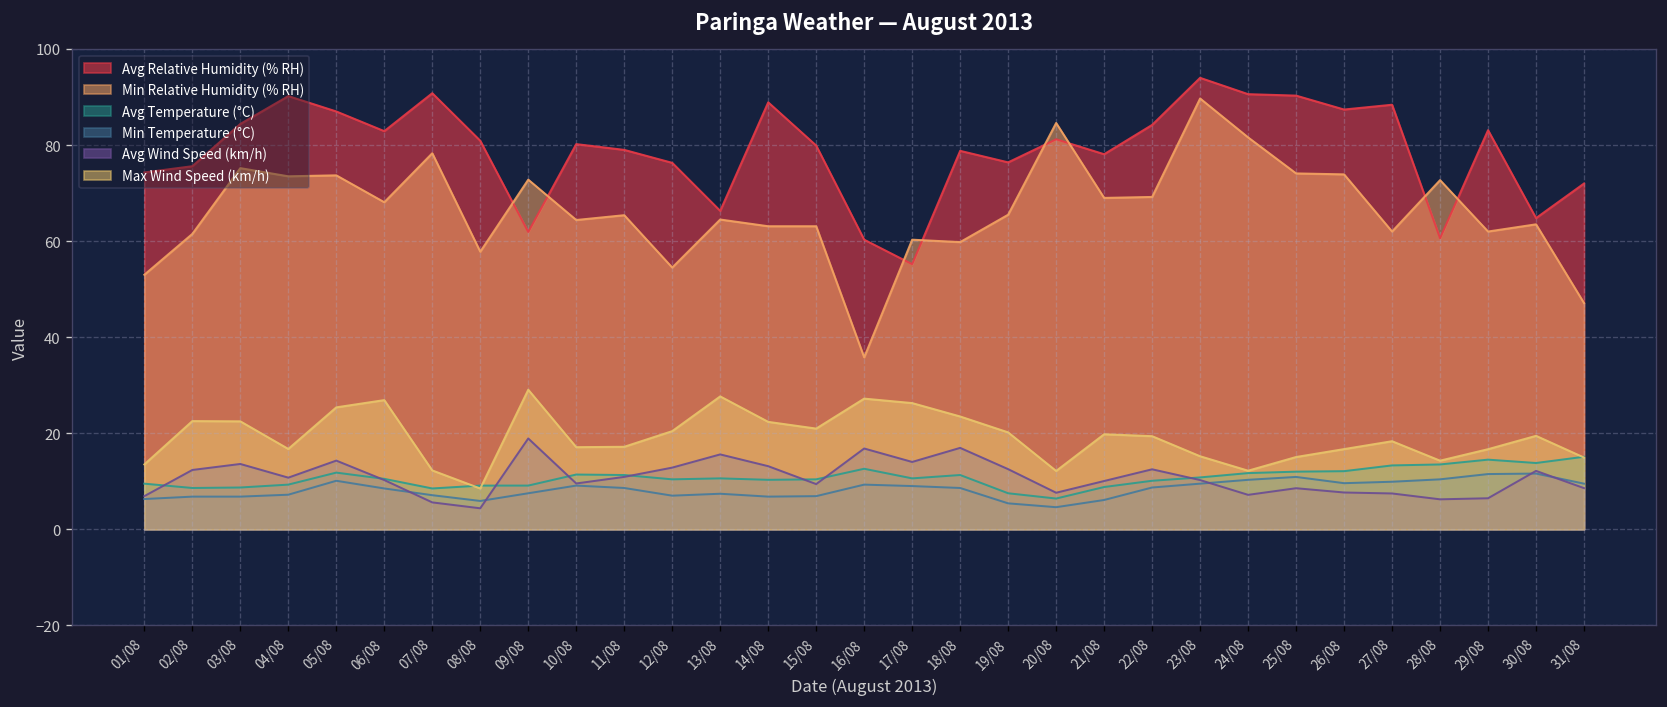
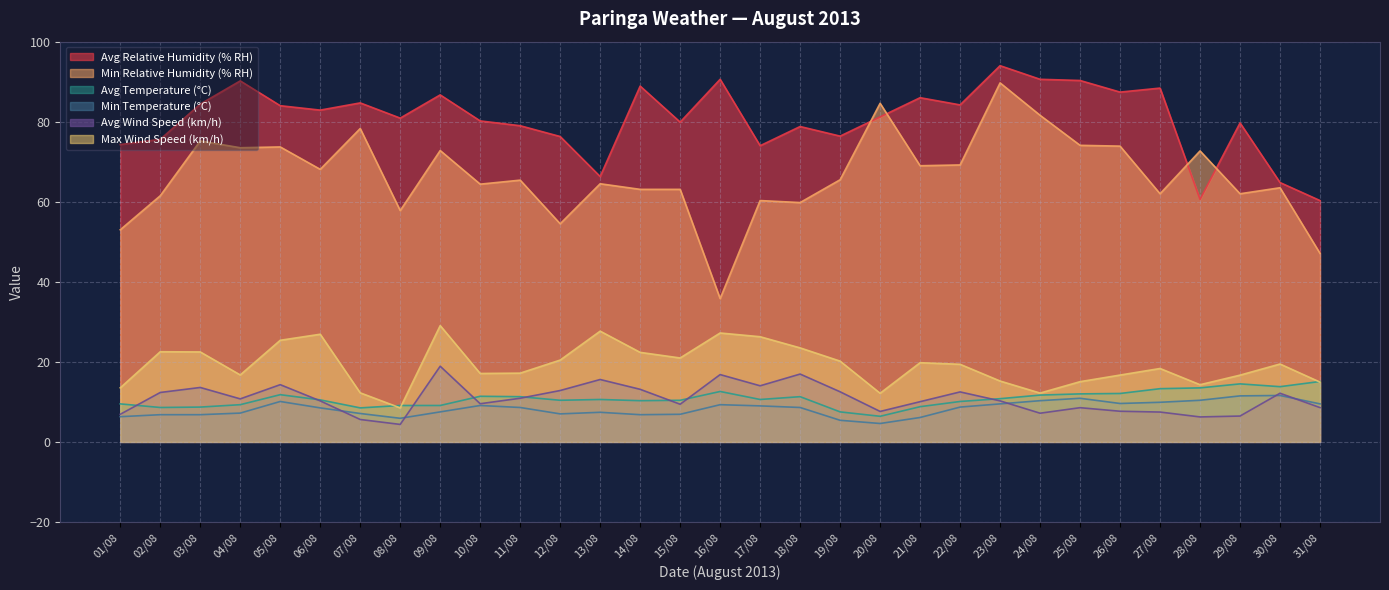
Avg Relative Humidity (% RH), 05/08: 87 -> 84
Avg Relative Humidity (% RH), 07/08: 91 -> 85
Avg Relative Humidity (% RH), 09/08: 62 -> 87
Avg Relative Humidity (% RH), 16/08: 60 -> 91
Avg Relative Humidity (% RH), 17/08: 55 -> 74
Avg Relative Humidity (% RH), 21/08: 78 -> 86
Avg Relative Humidity (% RH), 29/08: 83 -> 80
Avg Relative Humidity (% RH), 31/08: 72 -> 60
